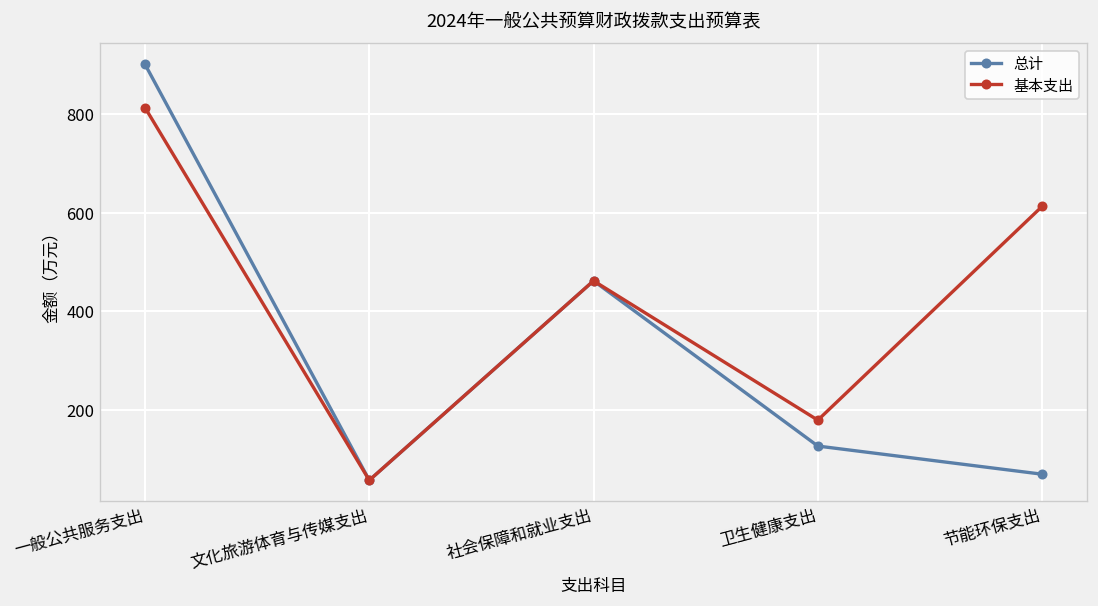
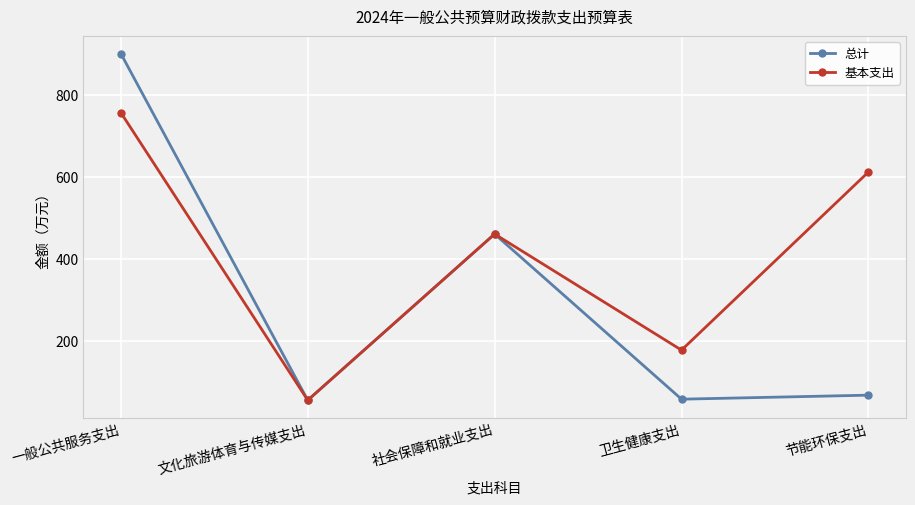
基本支出, 一般公共服务支出: 810 -> 760
总计, 卫生健康支出: 130 -> 60
